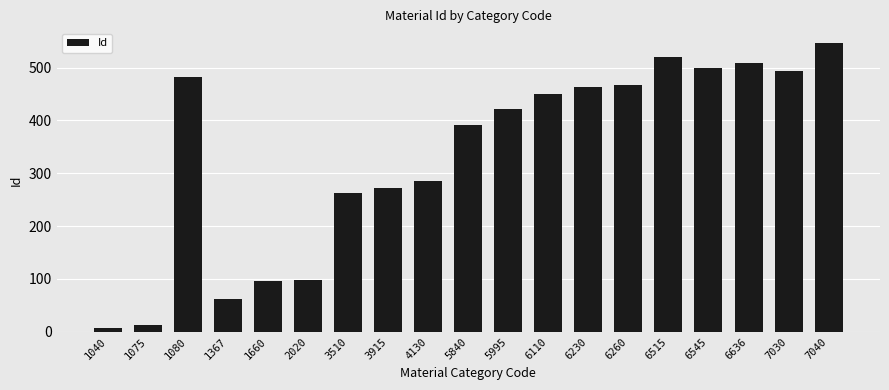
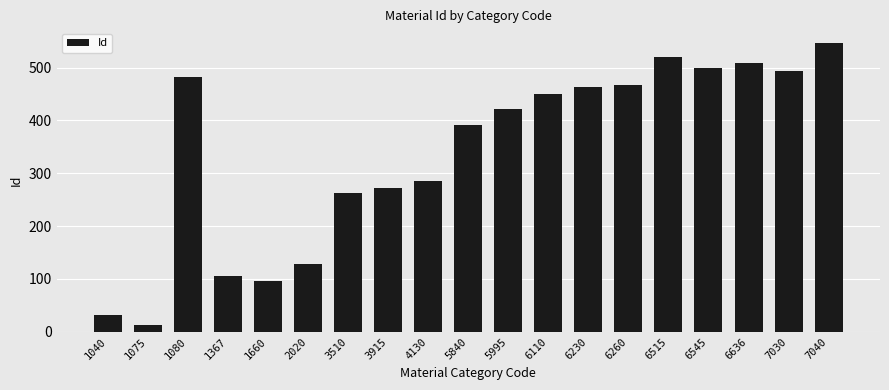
1040: 10 -> 30
1367: 60 -> 110
2020: 100 -> 130
